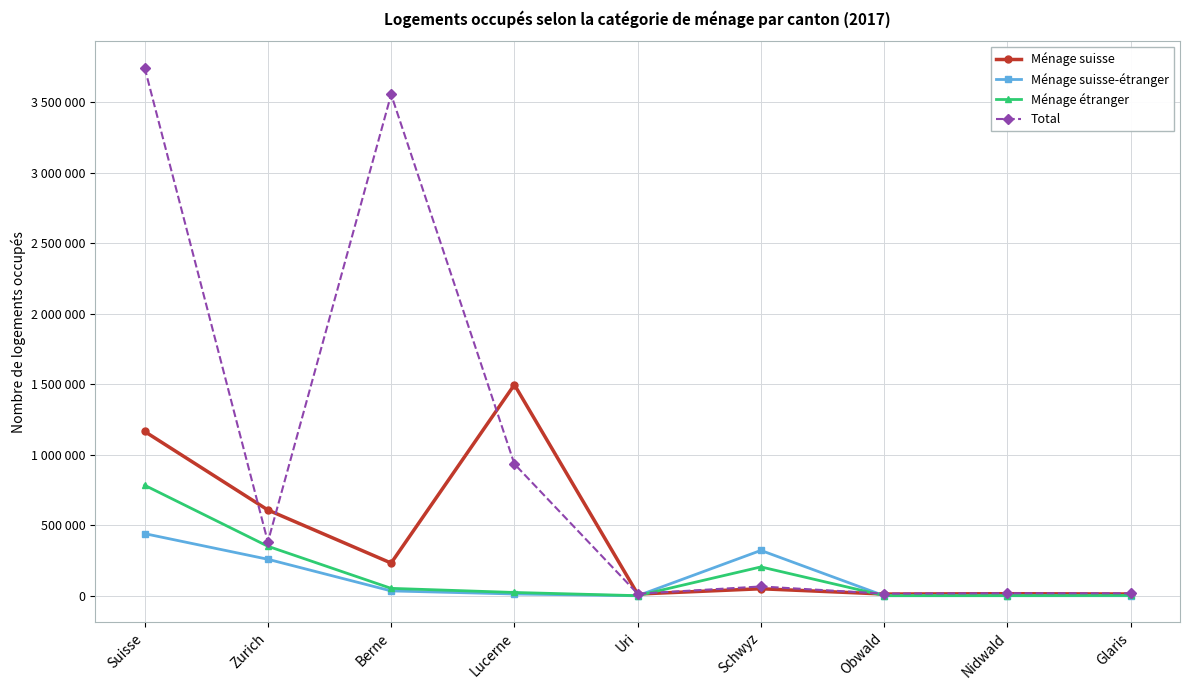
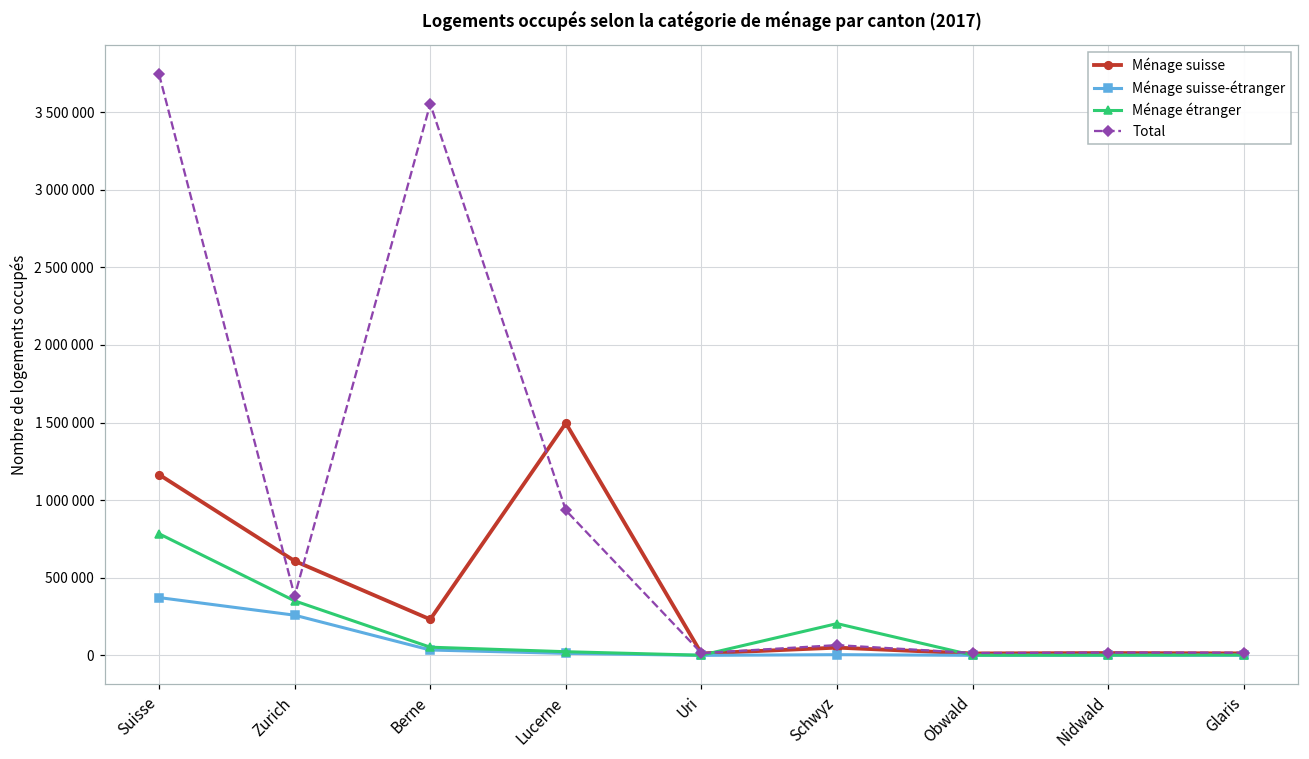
Ménage suisse-étranger, Suisse: 440000 -> 370000
Ménage suisse-étranger, Schwyz: 320000 -> 10000
